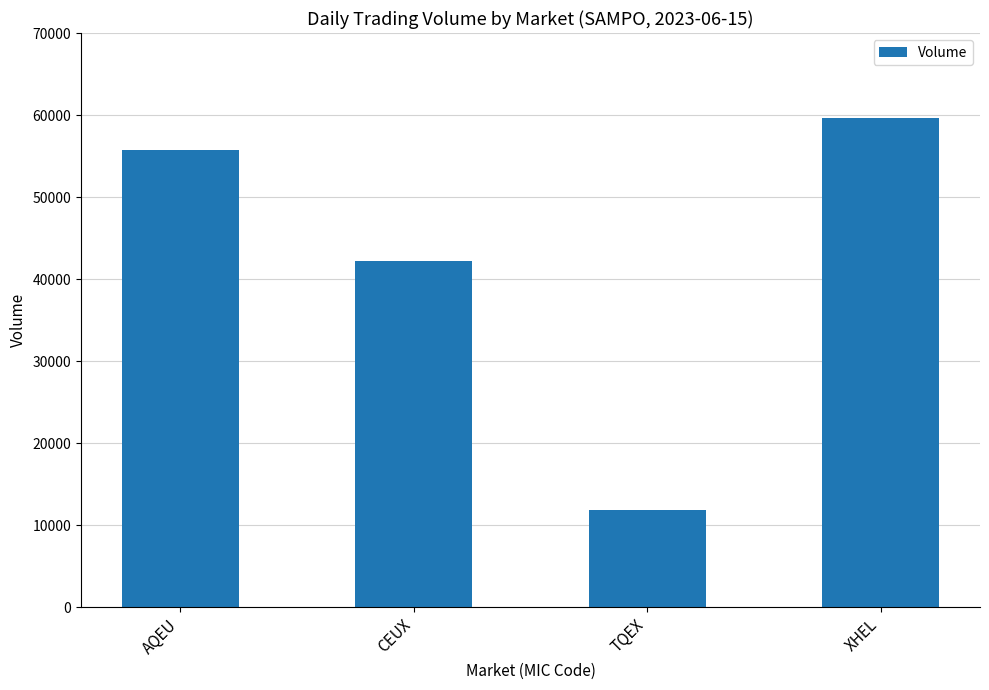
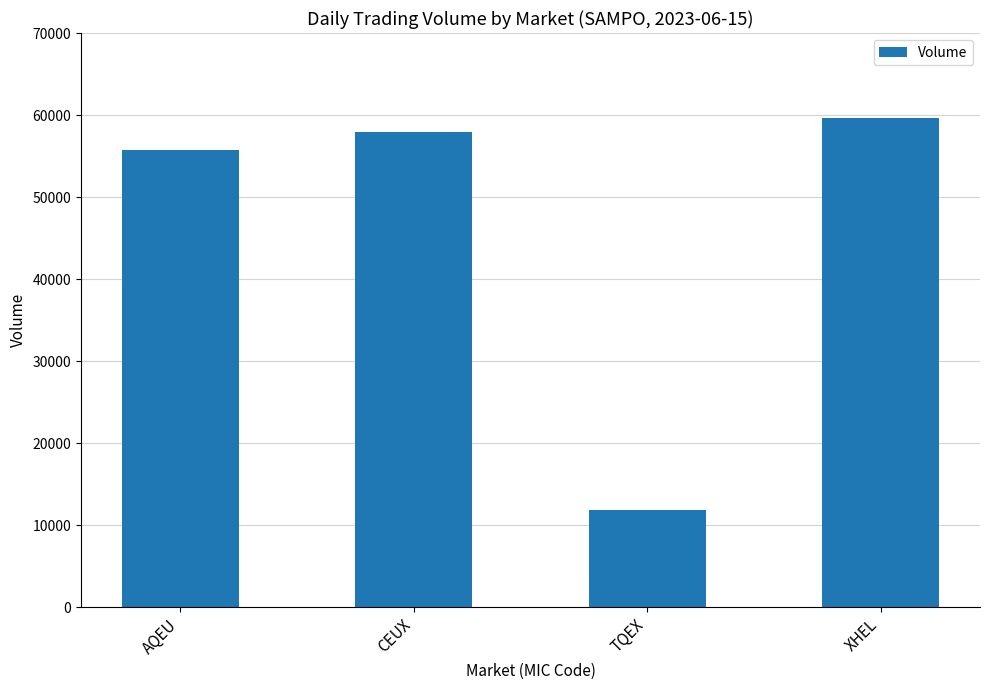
CEUX: 42000 -> 58000
